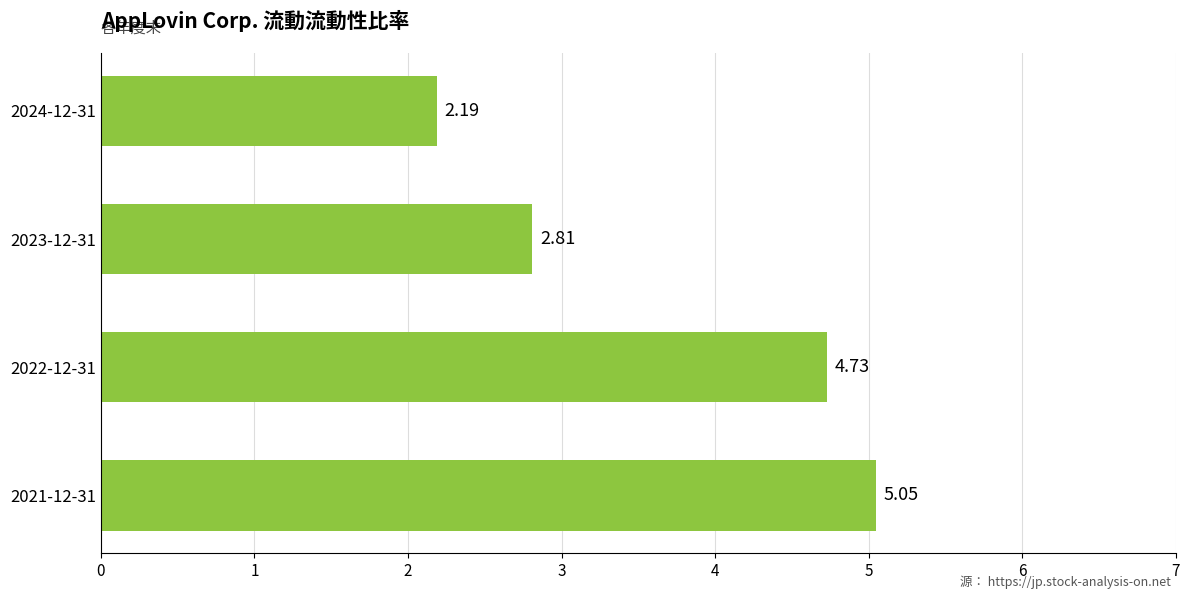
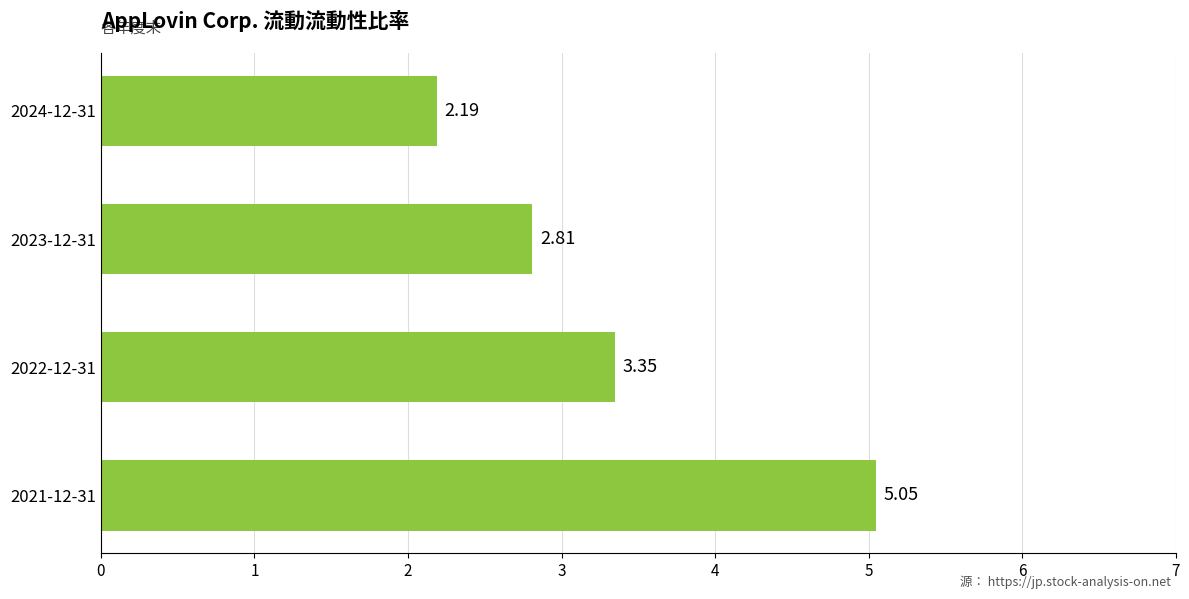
2022-12-31: 4.73 -> 3.35
